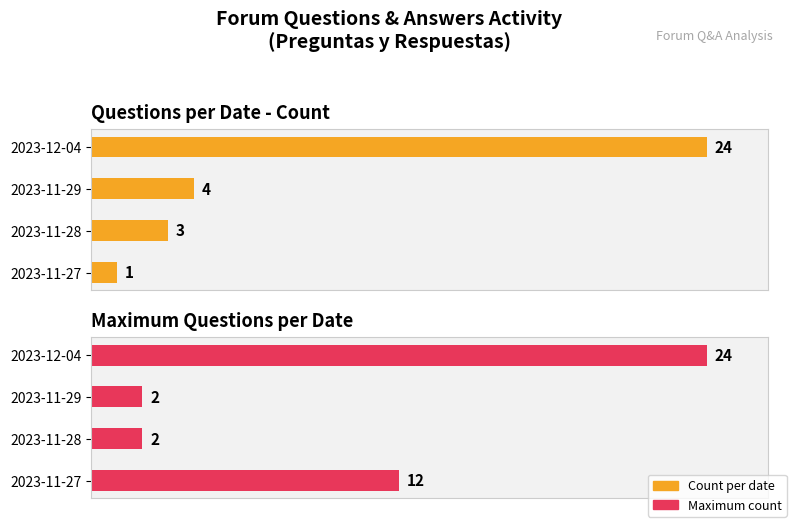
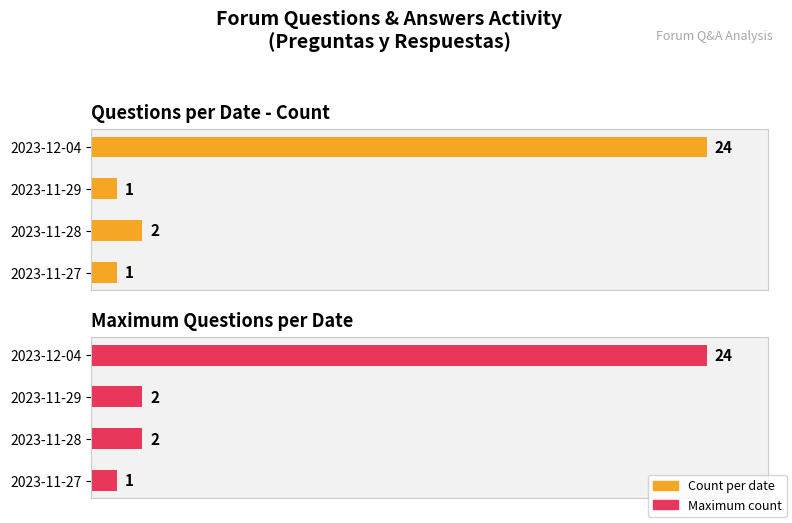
Questions per Date - Count, 2023-11-29: 4 -> 1
Questions per Date - Count, 2023-11-28: 3 -> 2
Maximum Questions per Date, 2023-11-27: 12 -> 1
